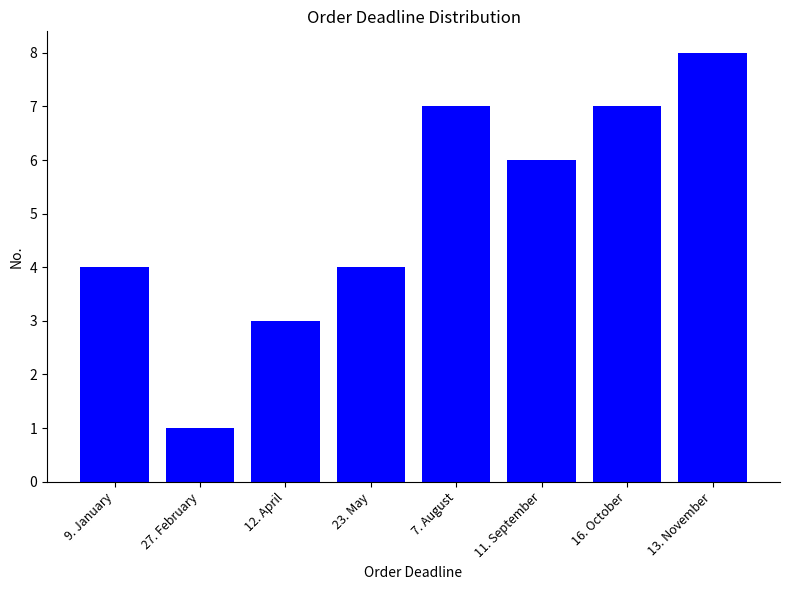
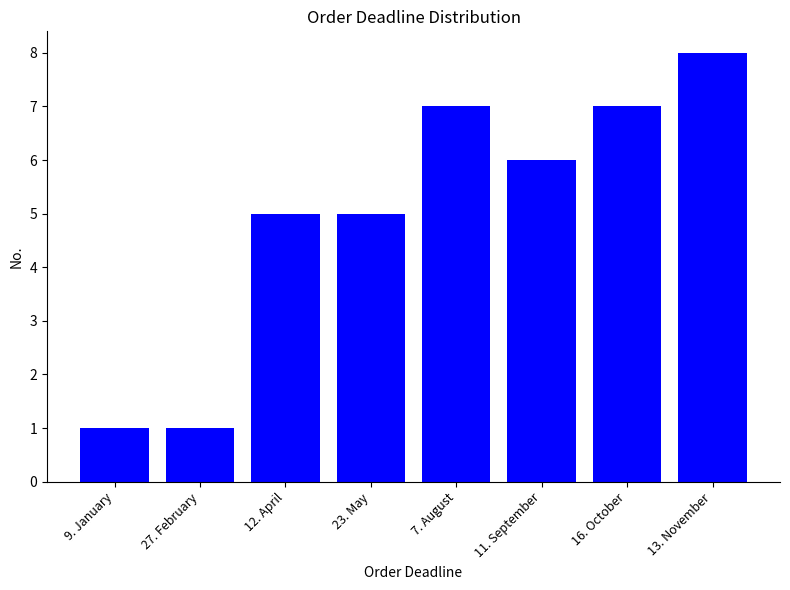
9. January: 4 -> 1
12. April: 3 -> 5
23. May: 4 -> 5
